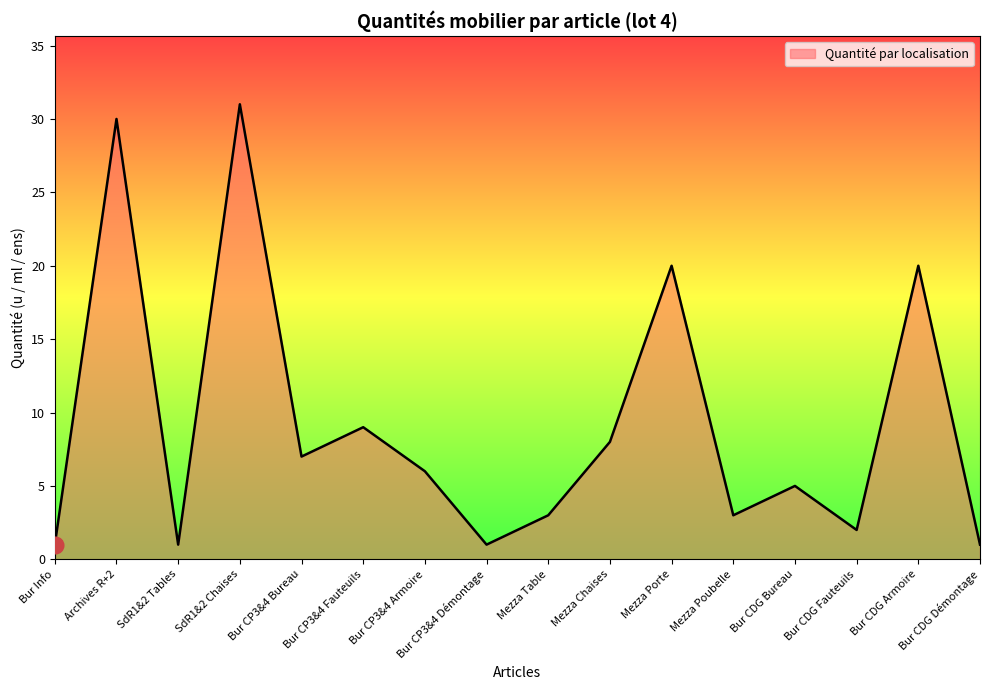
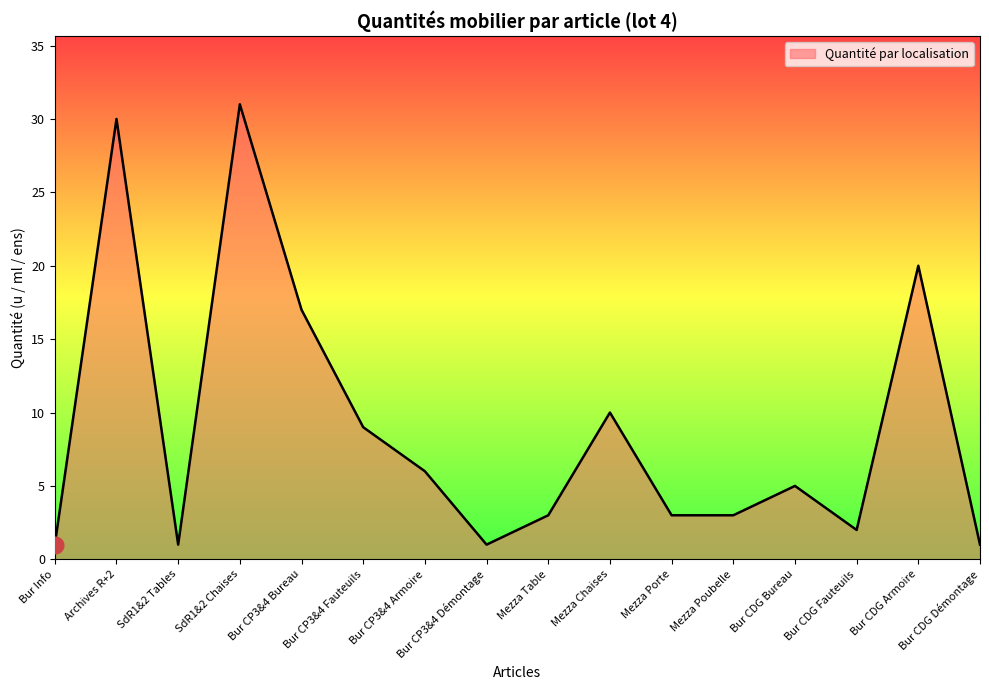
Quantité par localisation, Bur CP3&4 Bureau: 7 -> 17
Quantité par localisation, Mezza Chaises: 8 -> 10
Quantité par localisation, Mezza Porte: 20 -> 3
